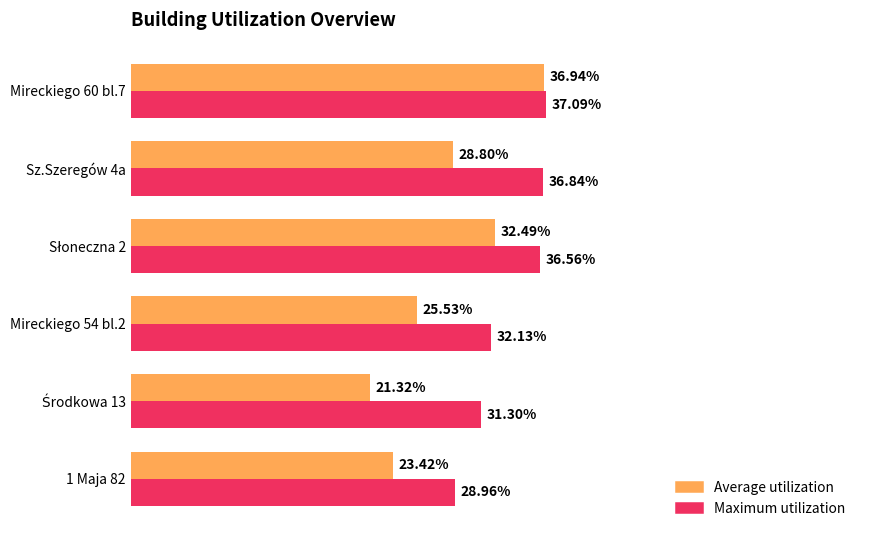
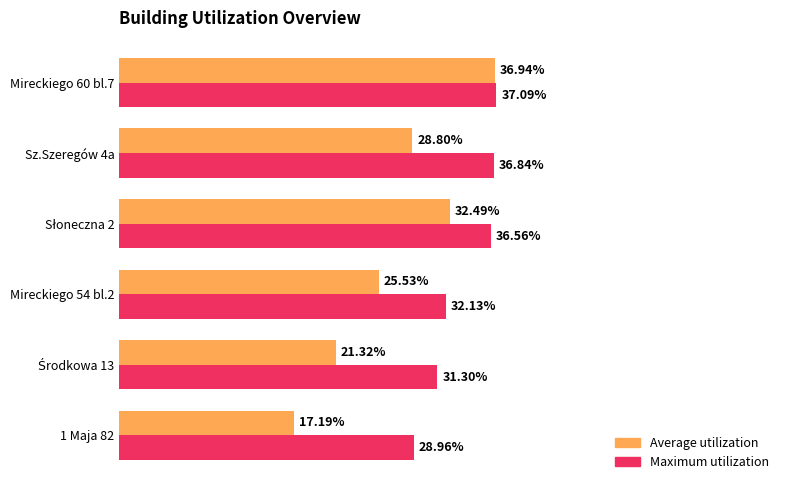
Average utilization, 1 Maja 82: 23.42% -> 17.19%
